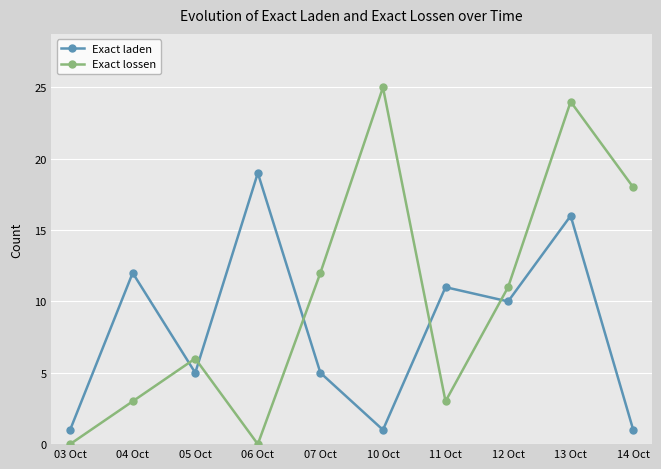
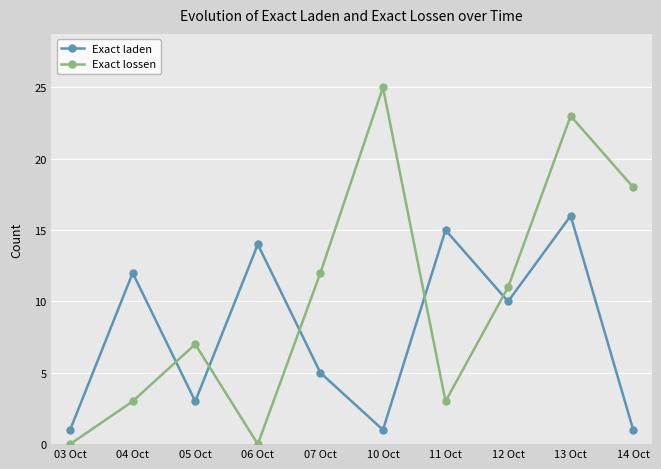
Exact laden, 05 Oct: 5 -> 3
Exact lossen, 05 Oct: 6 -> 7
Exact laden, 06 Oct: 19 -> 14
Exact laden, 11 Oct: 11 -> 15
Exact lossen, 13 Oct: 24 -> 23
